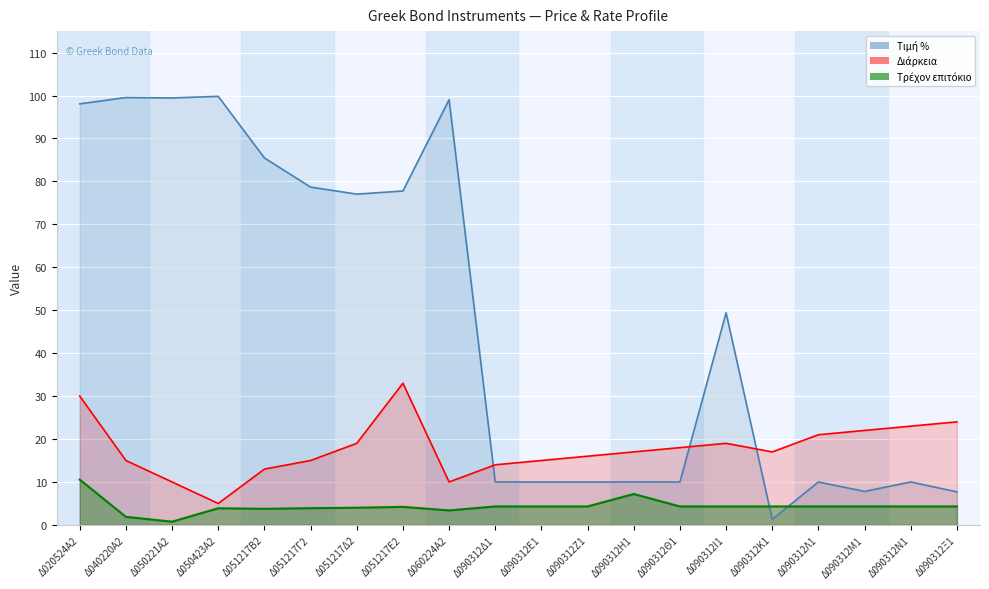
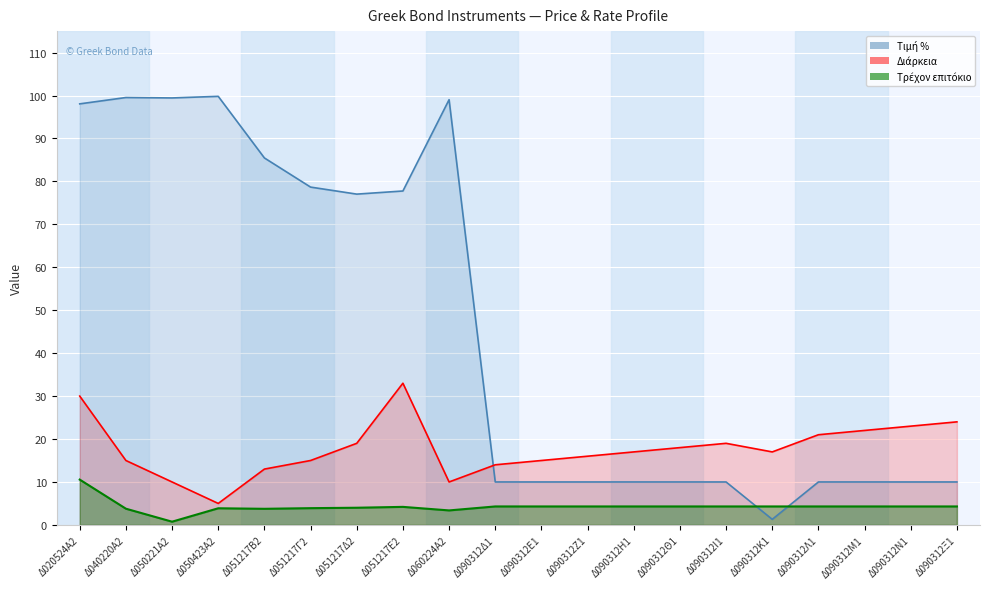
Τρέχον επιτόκιο, Δ040220Α2: 2 -> 4
Τρέχον επιτόκιο, Δ090312Η1: 7 -> 4
Τιμή %, Δ090312Ι1: 49 -> 10
Τιμή %, Δ090312Μ1: 8 -> 10
Τιμή %, Δ090312Ξ1: 8 -> 10
